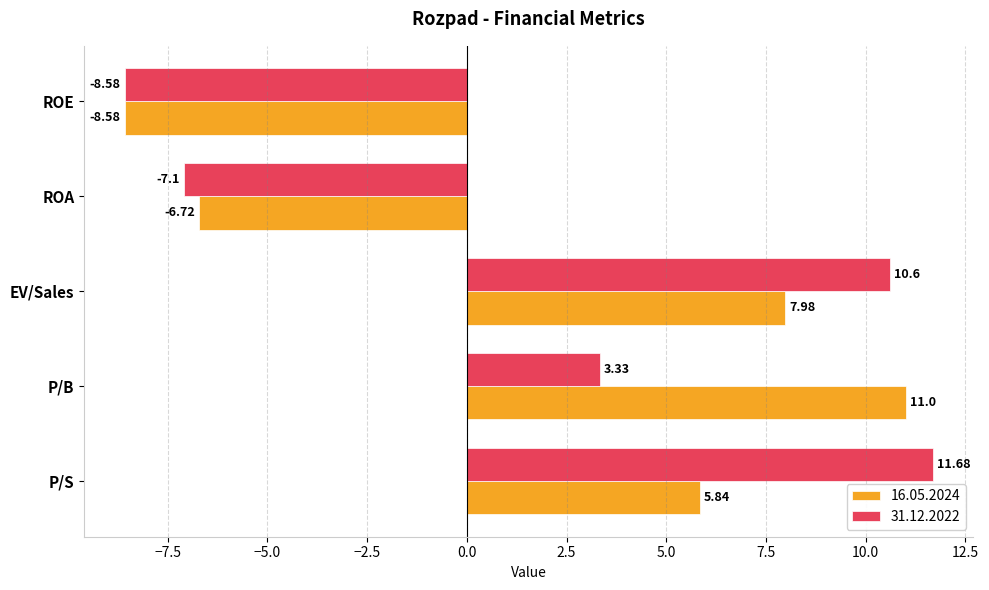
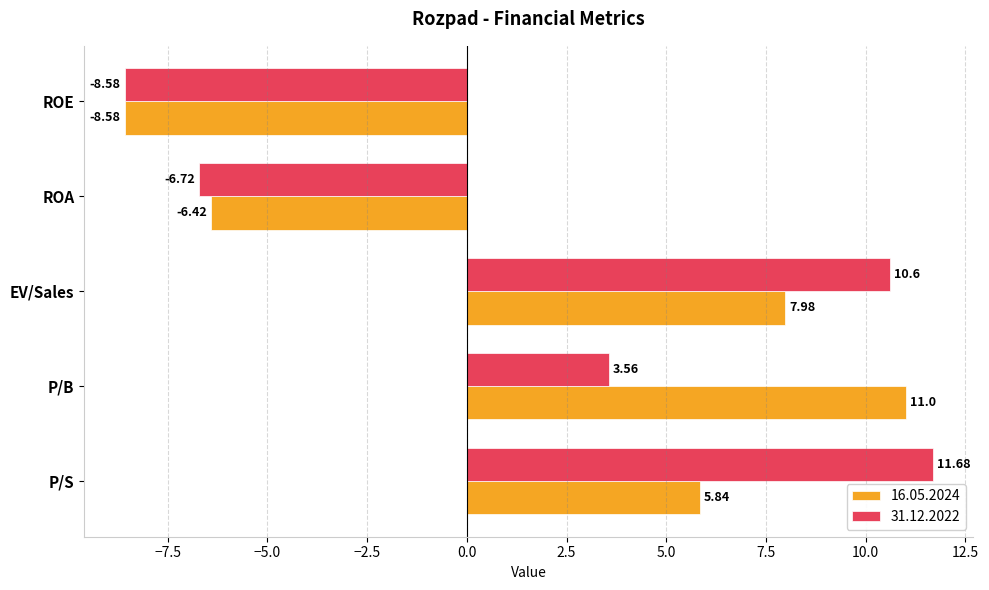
31.12.2022, ROA: -7.1 -> -6.72
16.05.2024, ROA: -6.72 -> -6.42
31.12.2022, P/B: 3.33 -> 3.56
